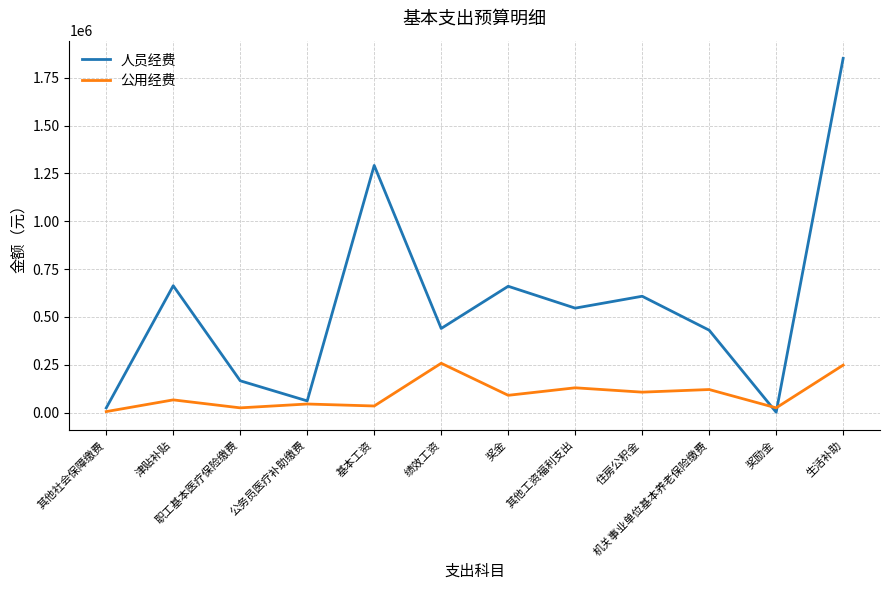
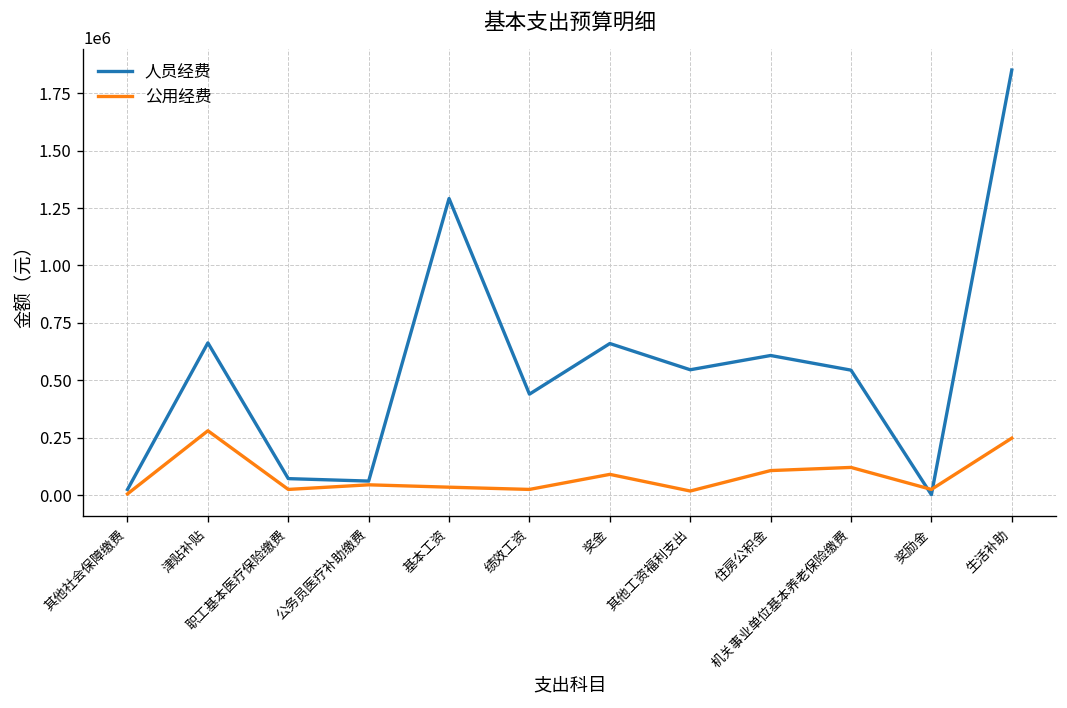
公用经费, 津贴补贴: 70000 -> 280000
人员经费, 职工基本医疗保险缴费: 170000 -> 70000
公用经费, 绩效工资: 260000 -> 20000
公用经费, 其他工资福利支出: 130000 -> 20000
人员经费, 机关事业单位基本养老保险缴费: 430000 -> 540000
